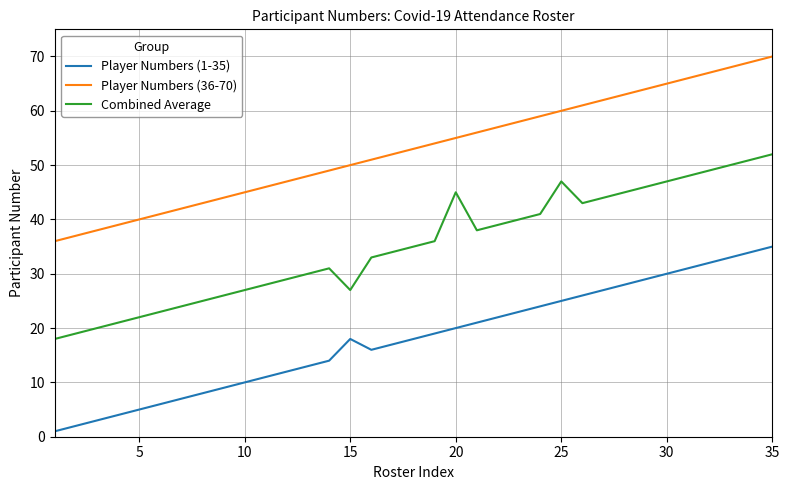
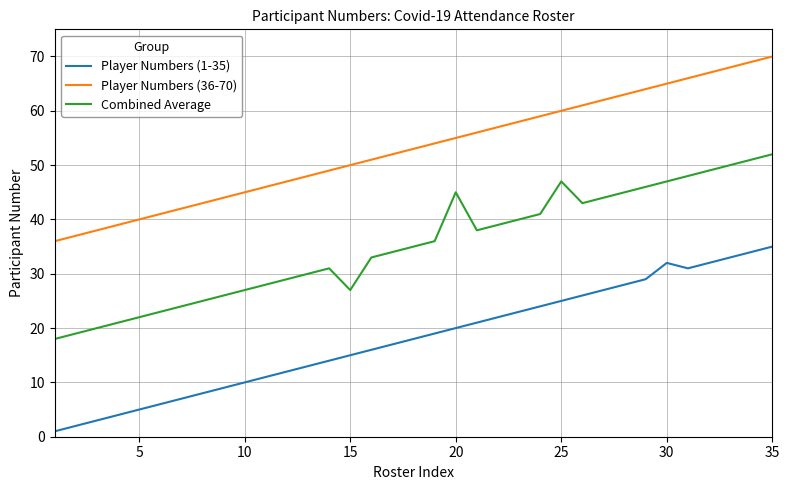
Player Numbers (1-35), 15: 18 -> 15
Player Numbers (1-35), 30: 30 -> 32
